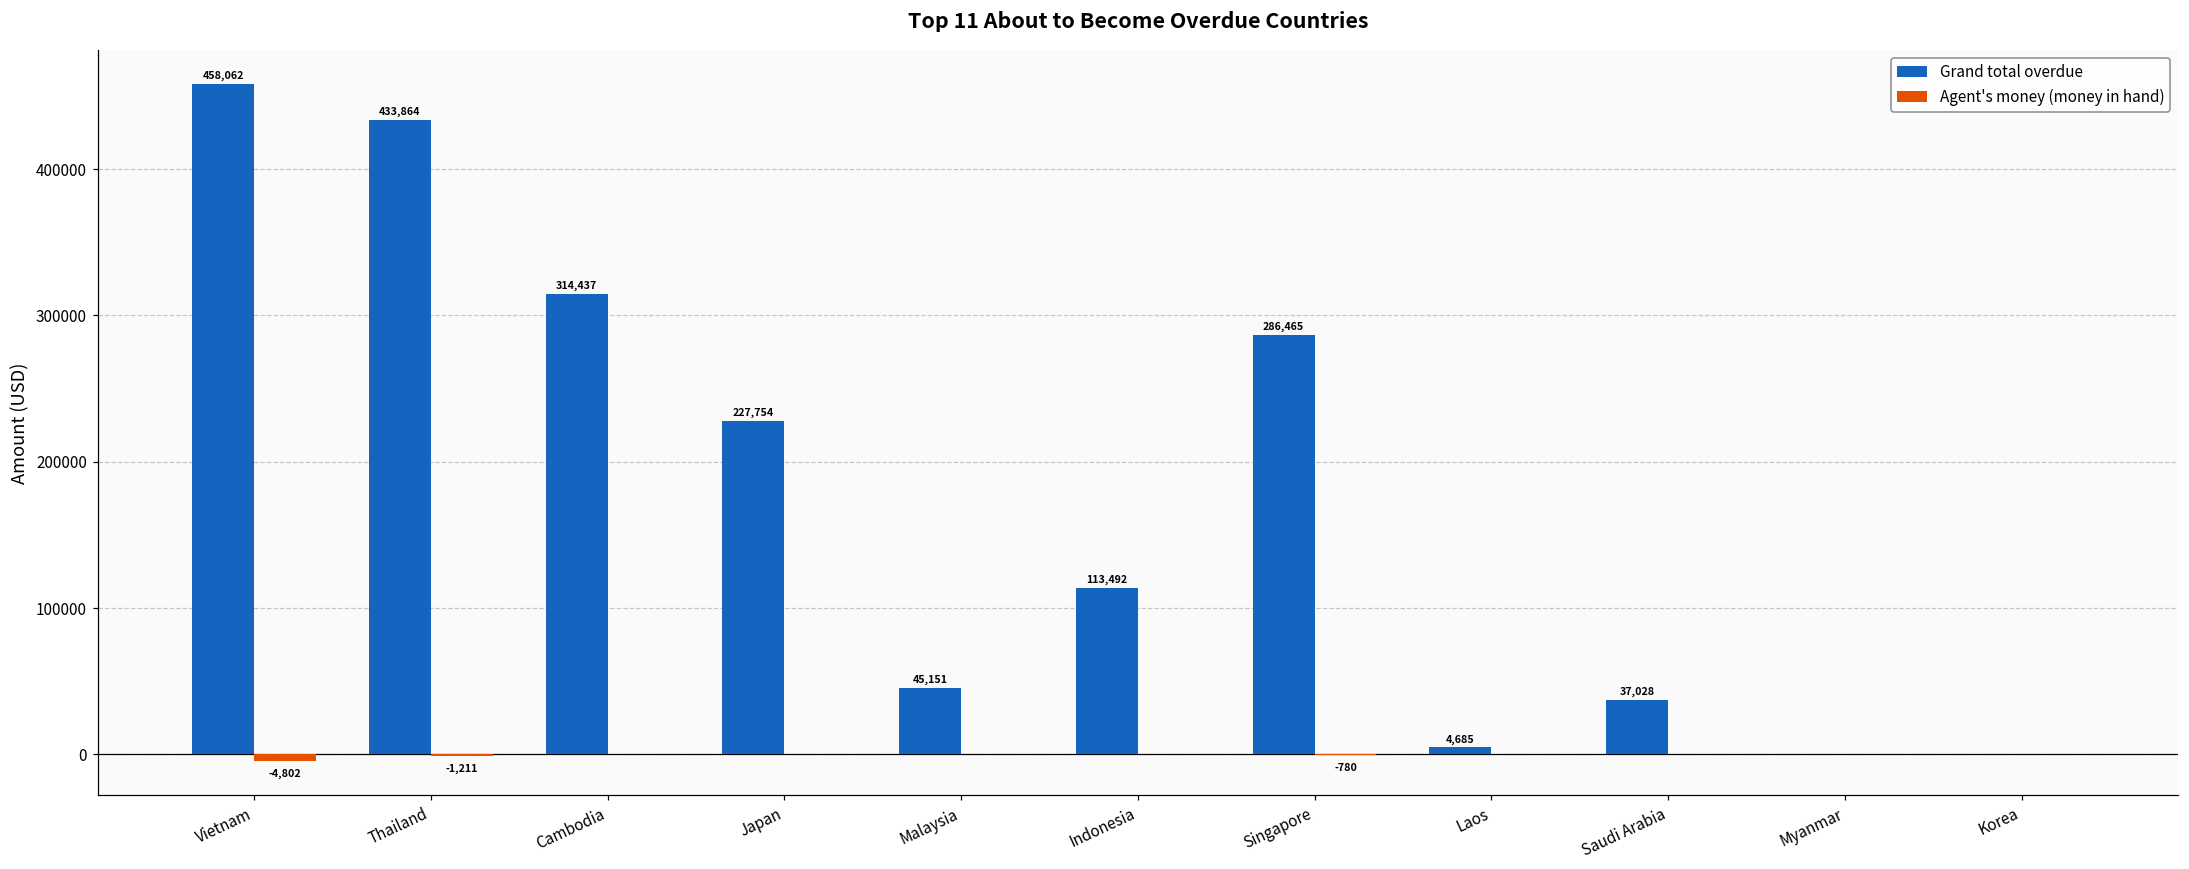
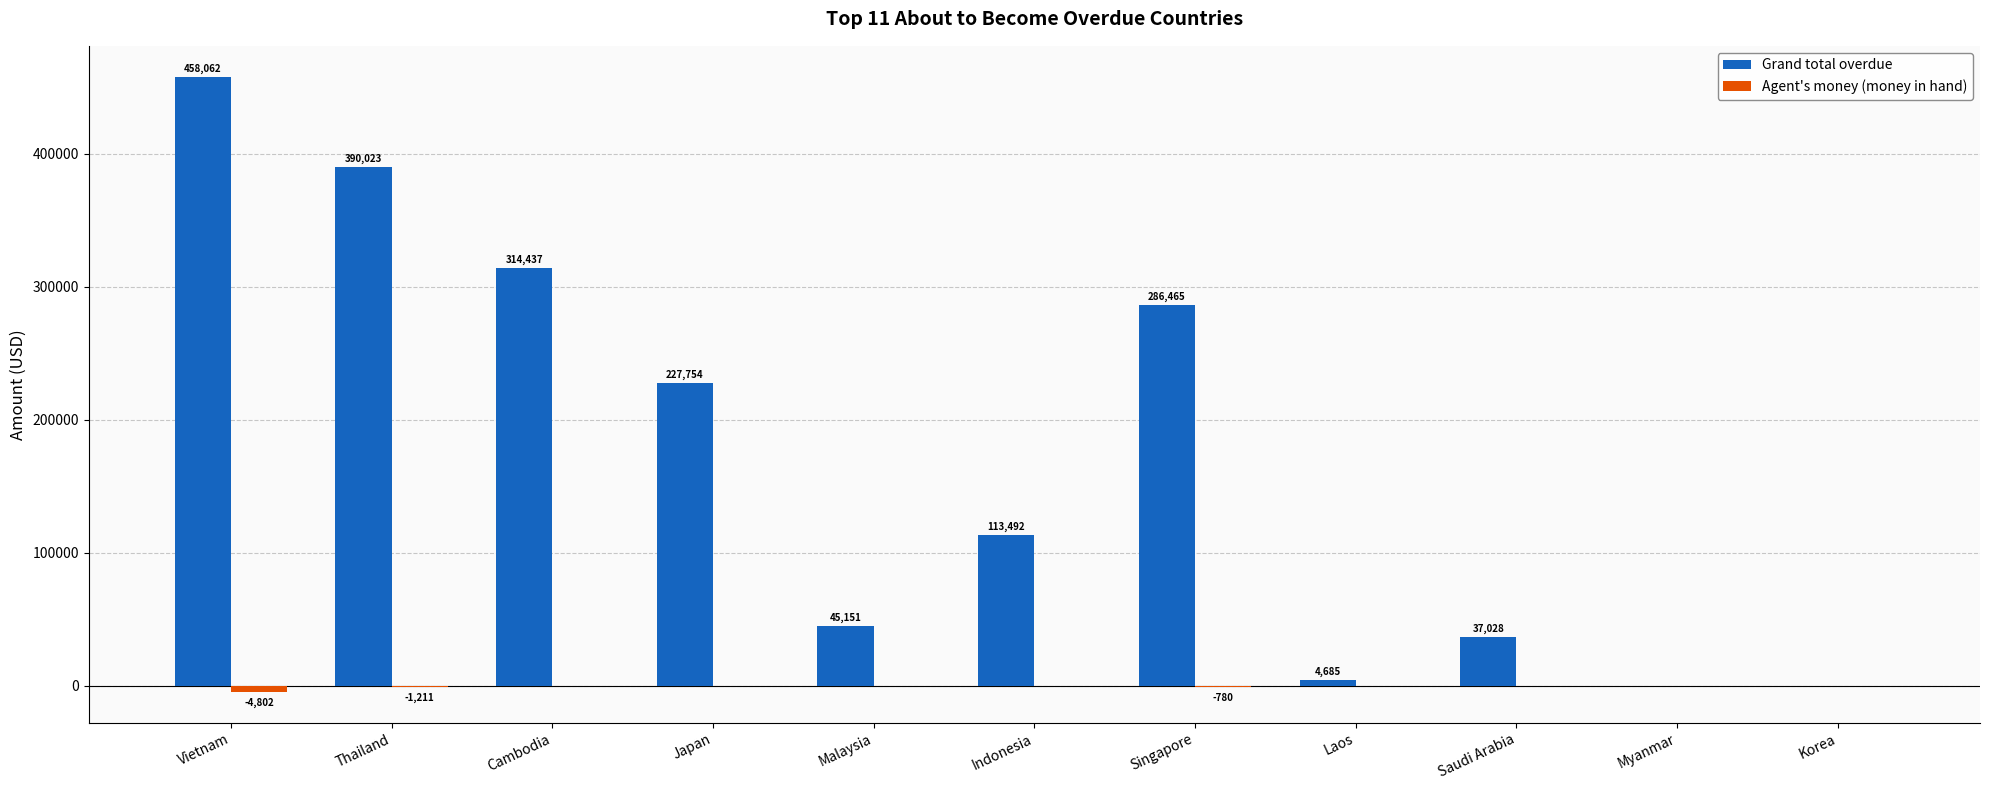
Grand total overdue, Thailand: 433,864 -> 390,023
